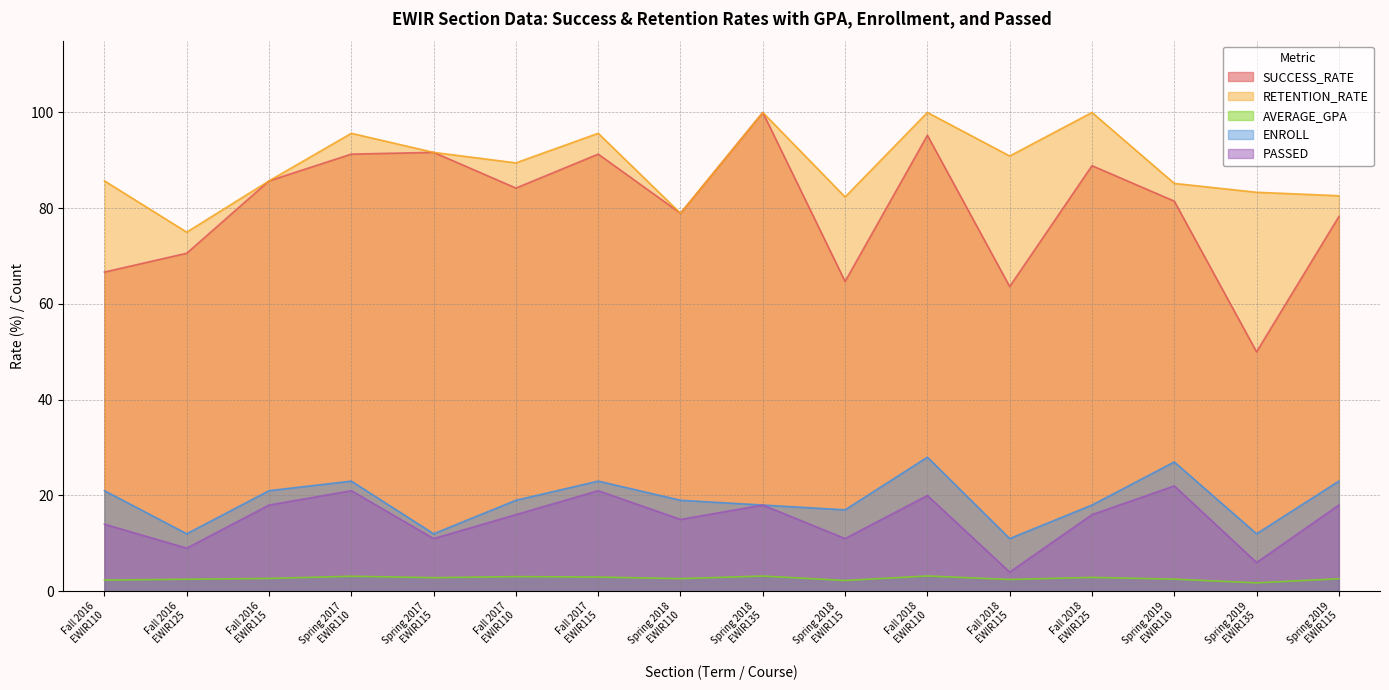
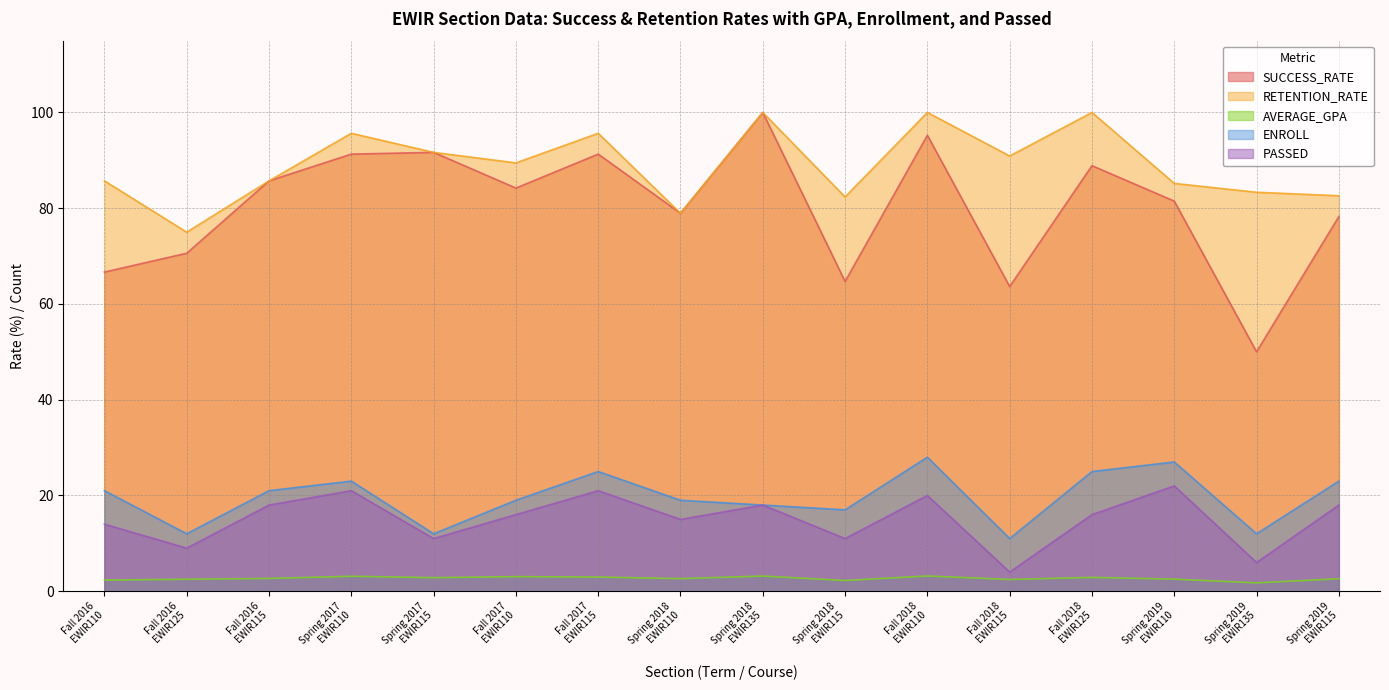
ENROLL, Fall 2017 EWIR115: 23 -> 25
ENROLL, Fall 2018 EWIR125: 18 -> 25
